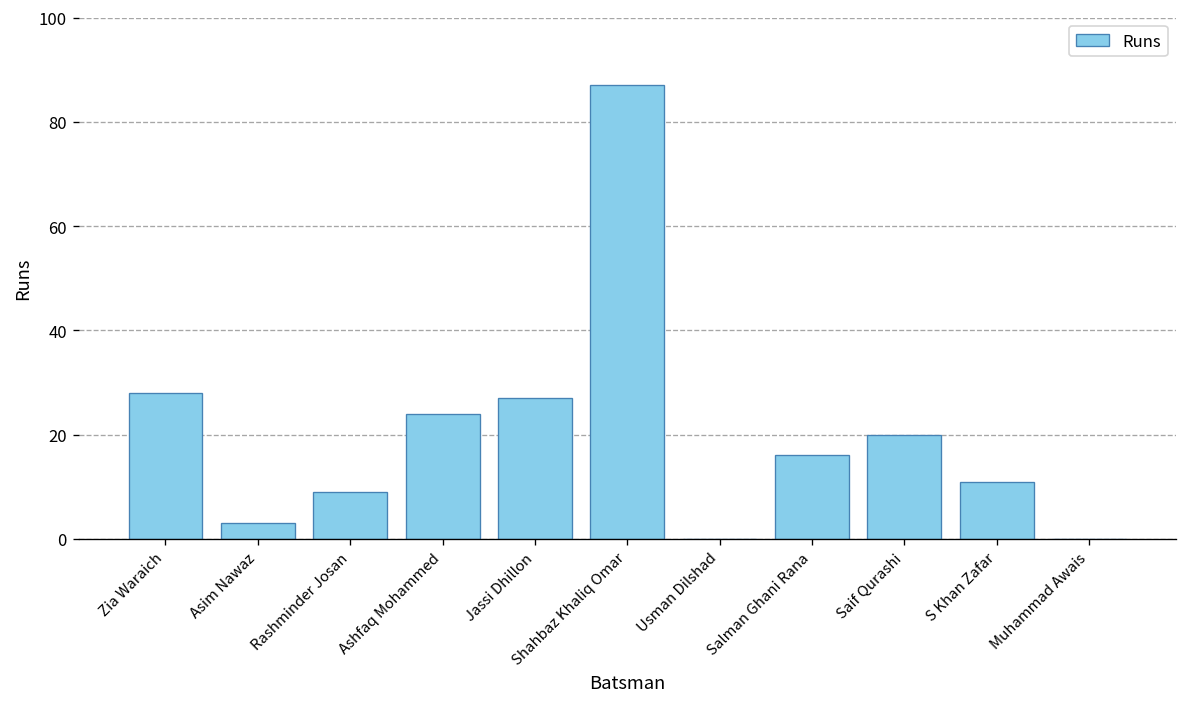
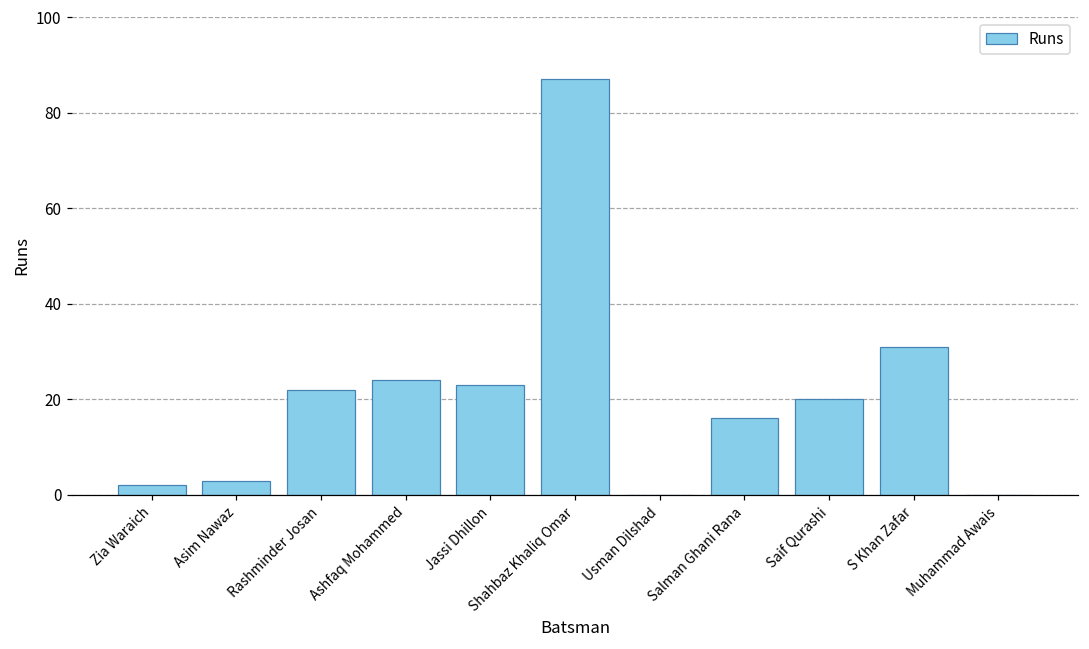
Zia Waraich: 28 -> 2
Rashminder Josan: 9 -> 22
Jassi Dhillon: 27 -> 23
S Khan Zafar: 11 -> 31
